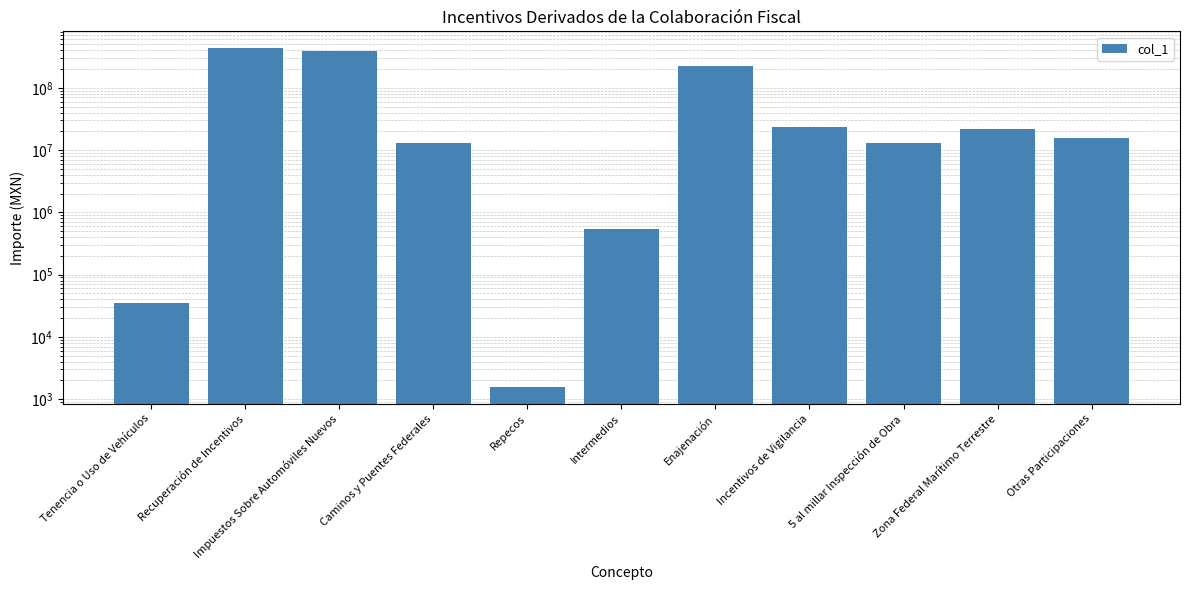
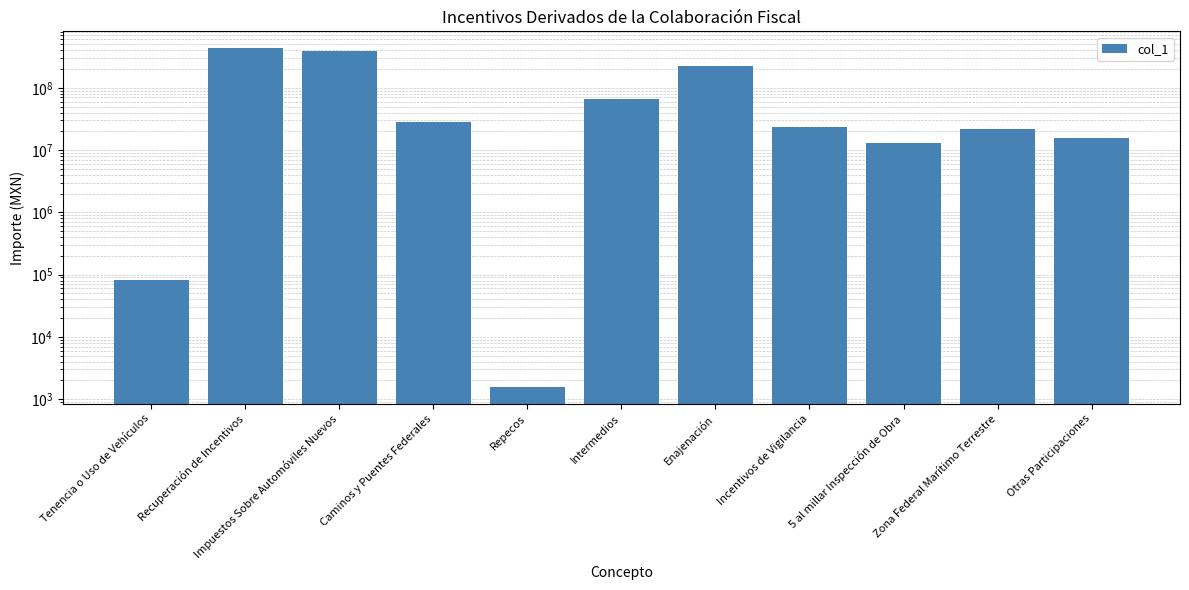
Tenencia o Uso de Vehículos: 40000 -> 80000
Caminos y Puentes Federales: 13000000 -> 30000000
Intermedios: 500000 -> 70000000
